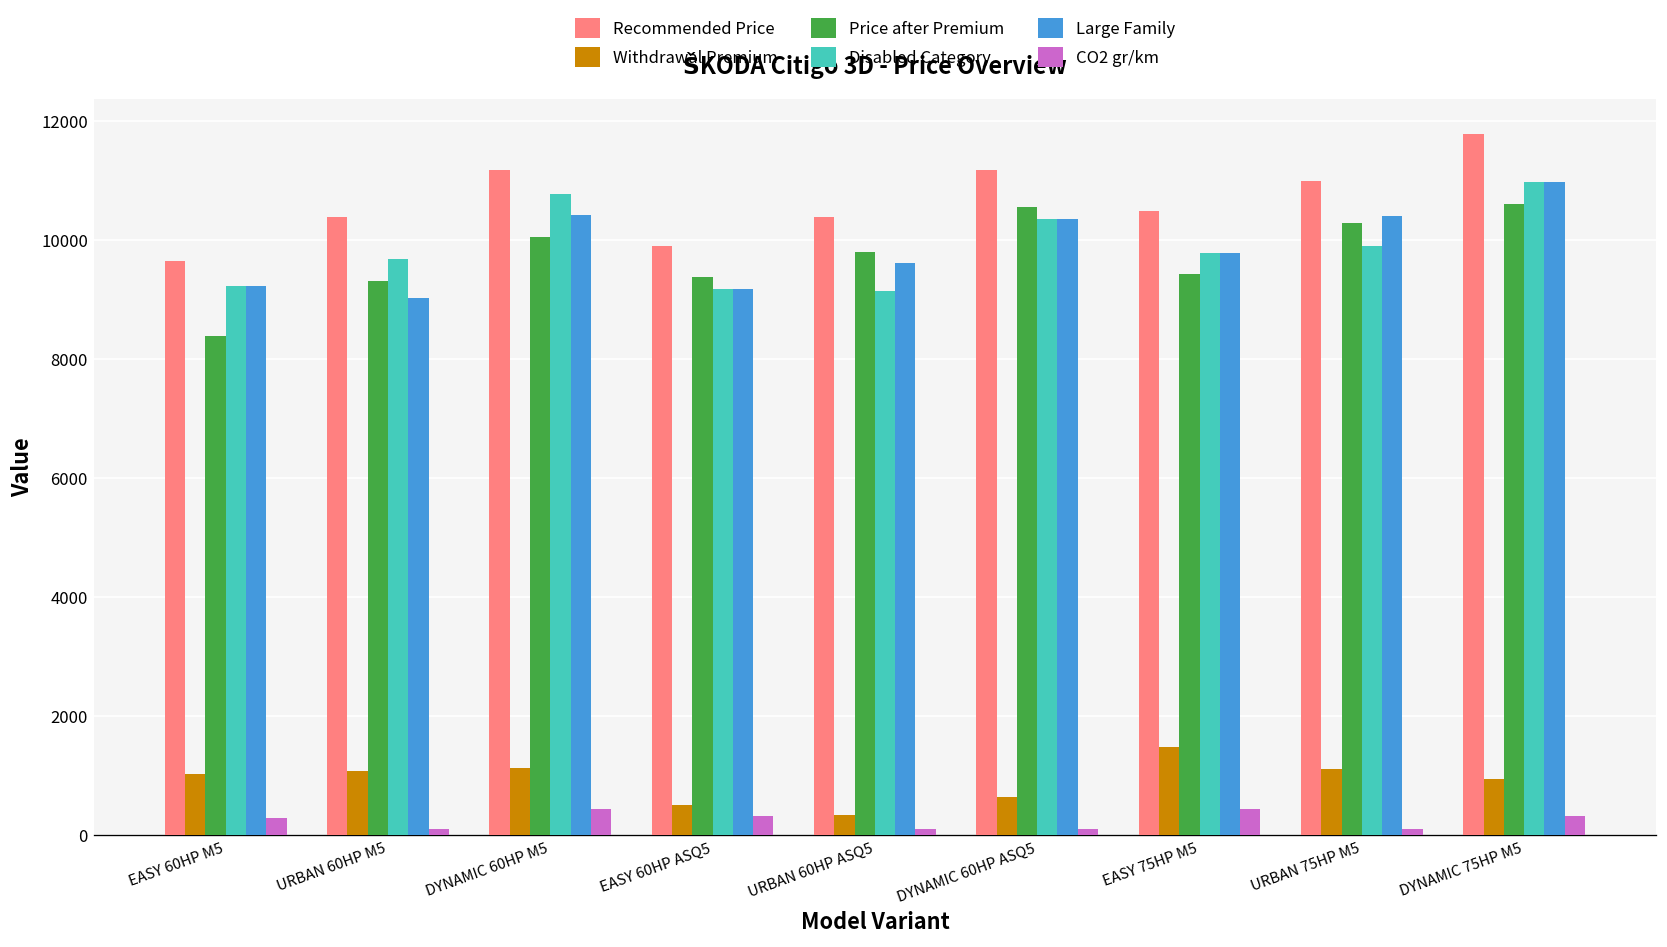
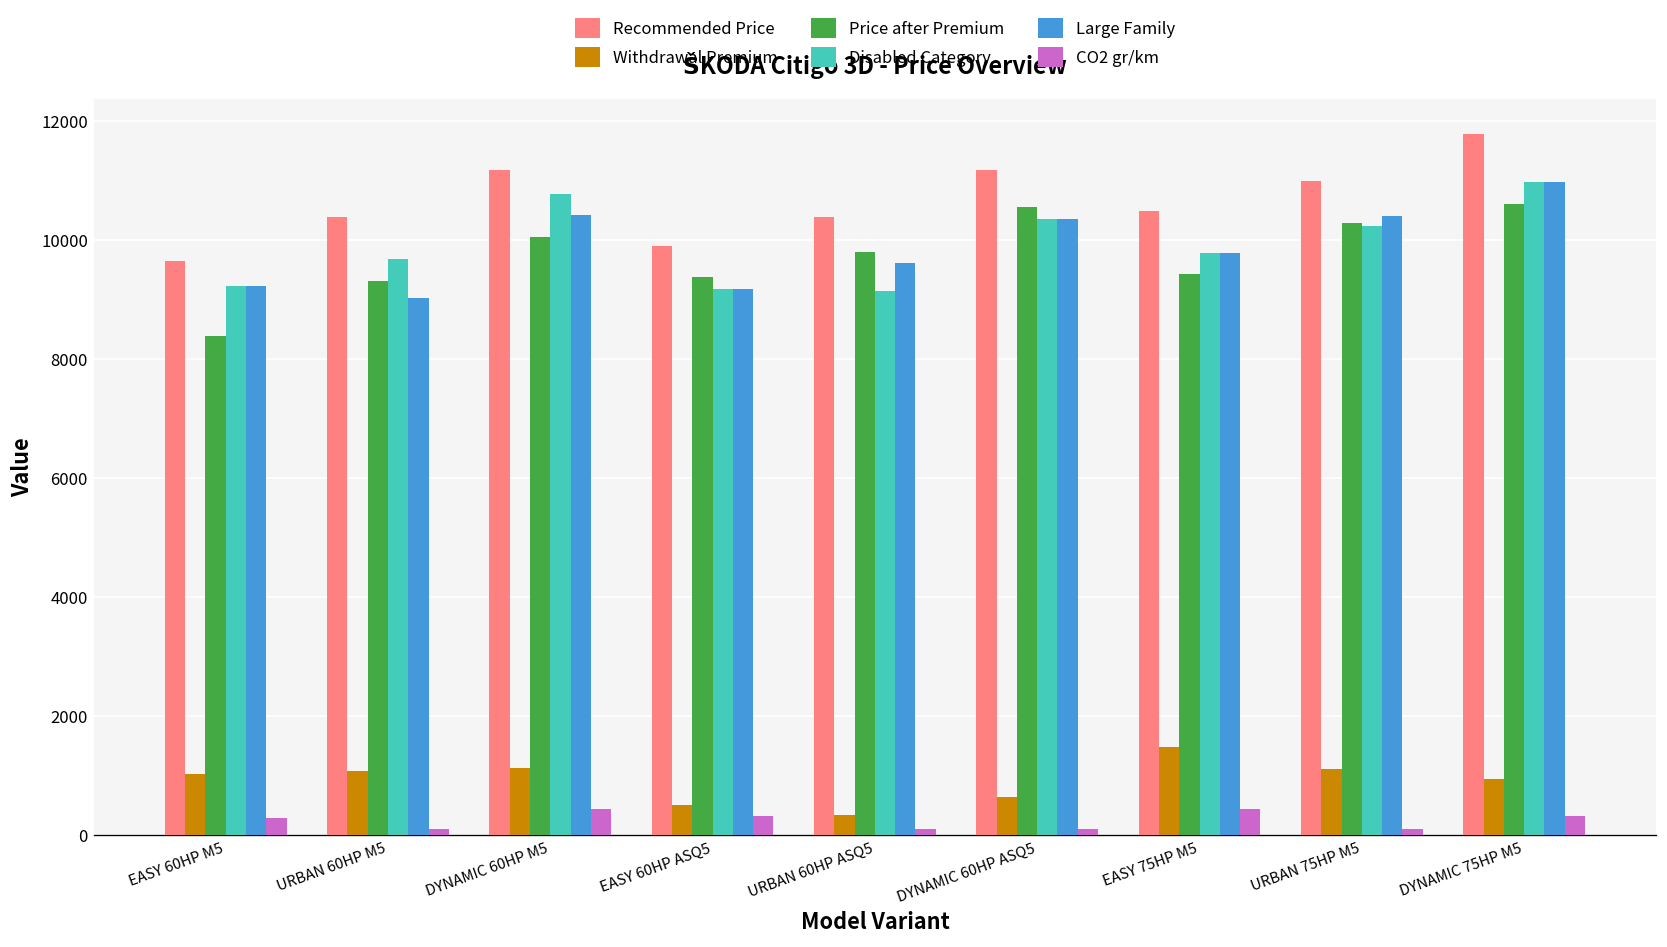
Disabled Category, URBAN 75HP M5: 9900 -> 10200
